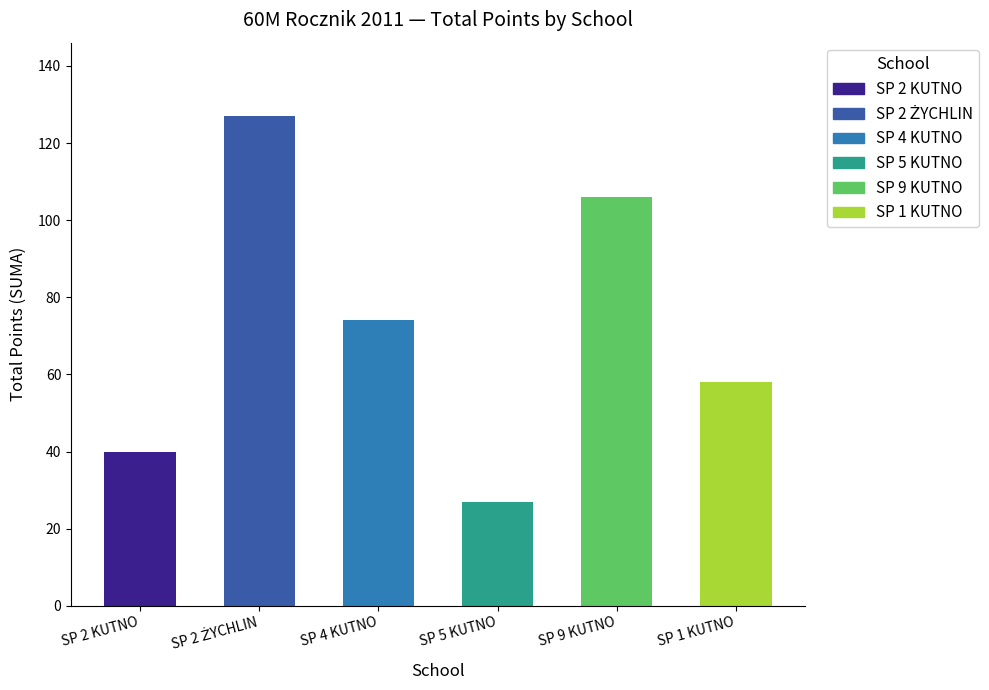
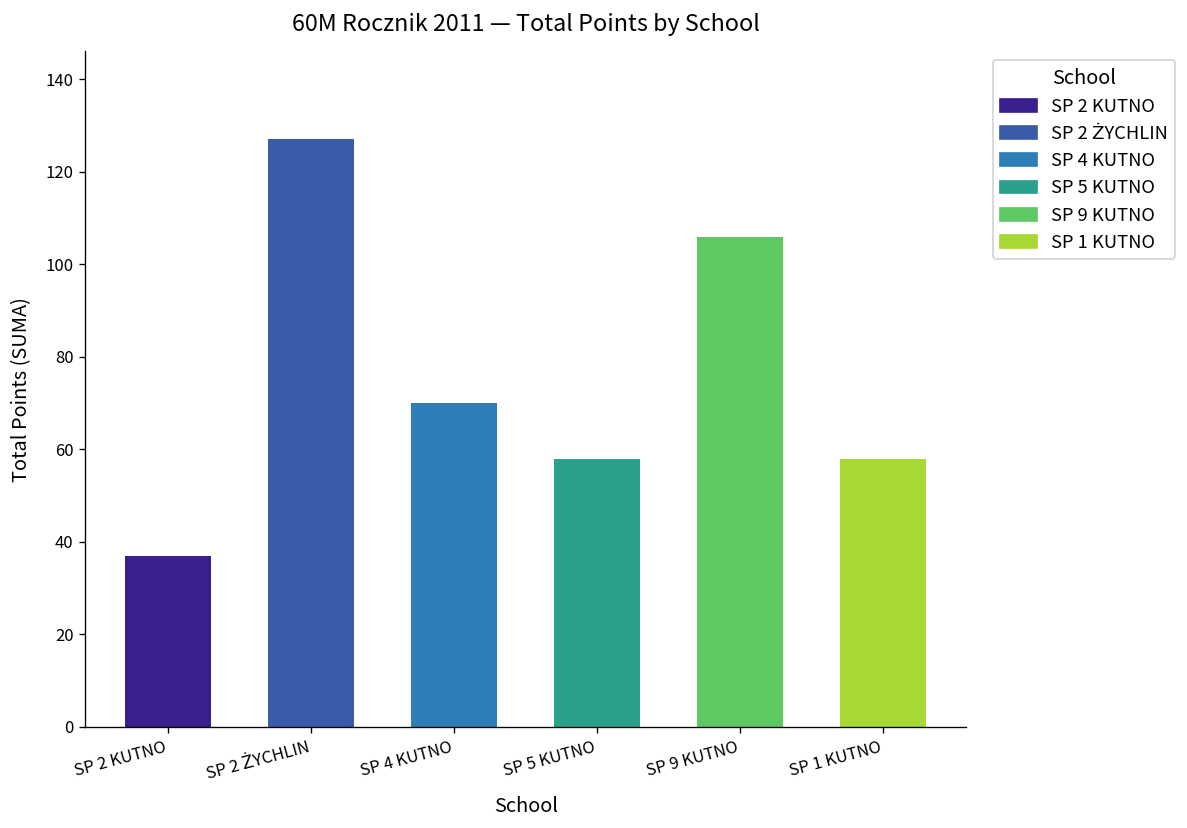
SP 2 KUTNO: 40 -> 37
SP 4 KUTNO: 74 -> 70
SP 5 KUTNO: 27 -> 58
